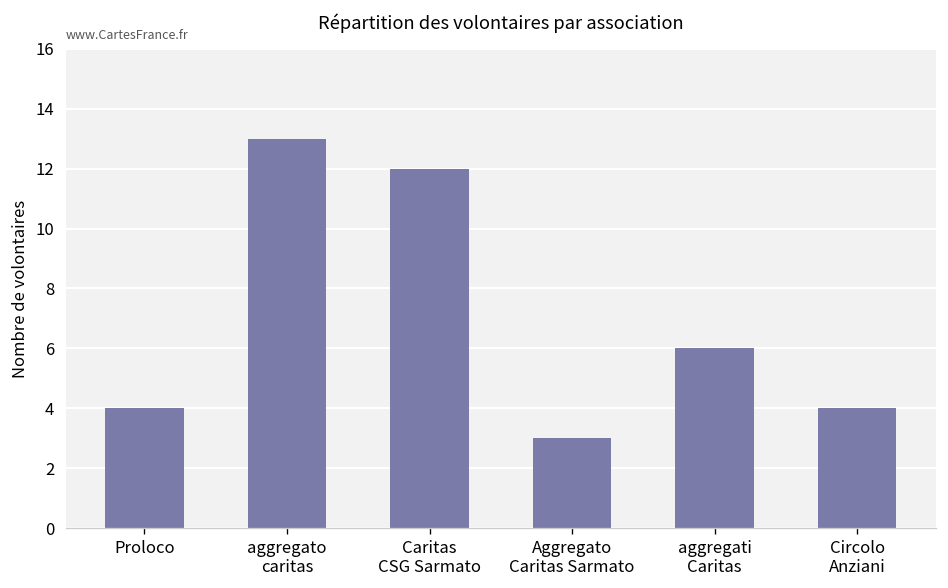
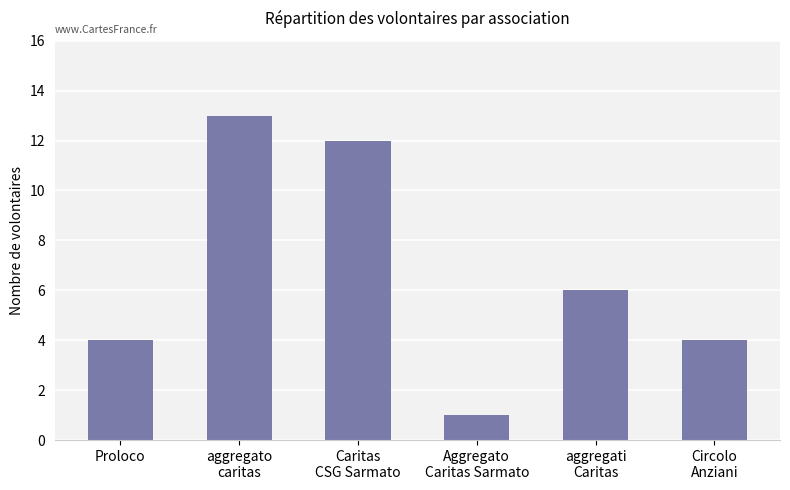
Aggregato Caritas Sarmato: 3 -> 1
